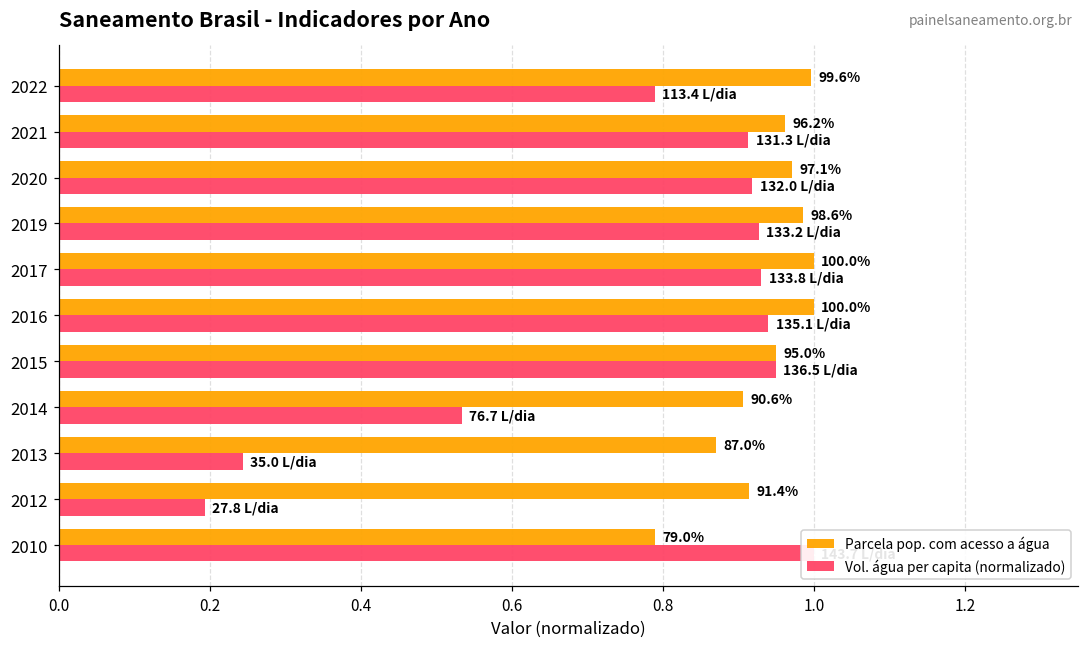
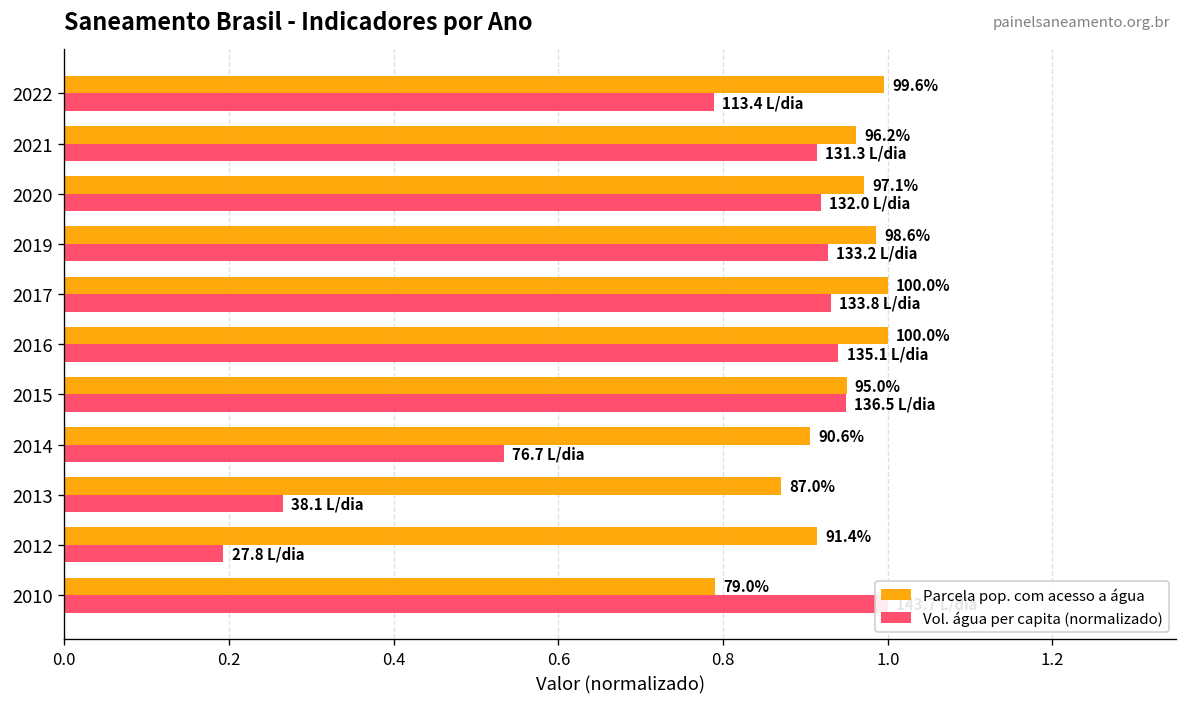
Vol. água per capita (normalizado), 2013: 35.0 -> 38.1
